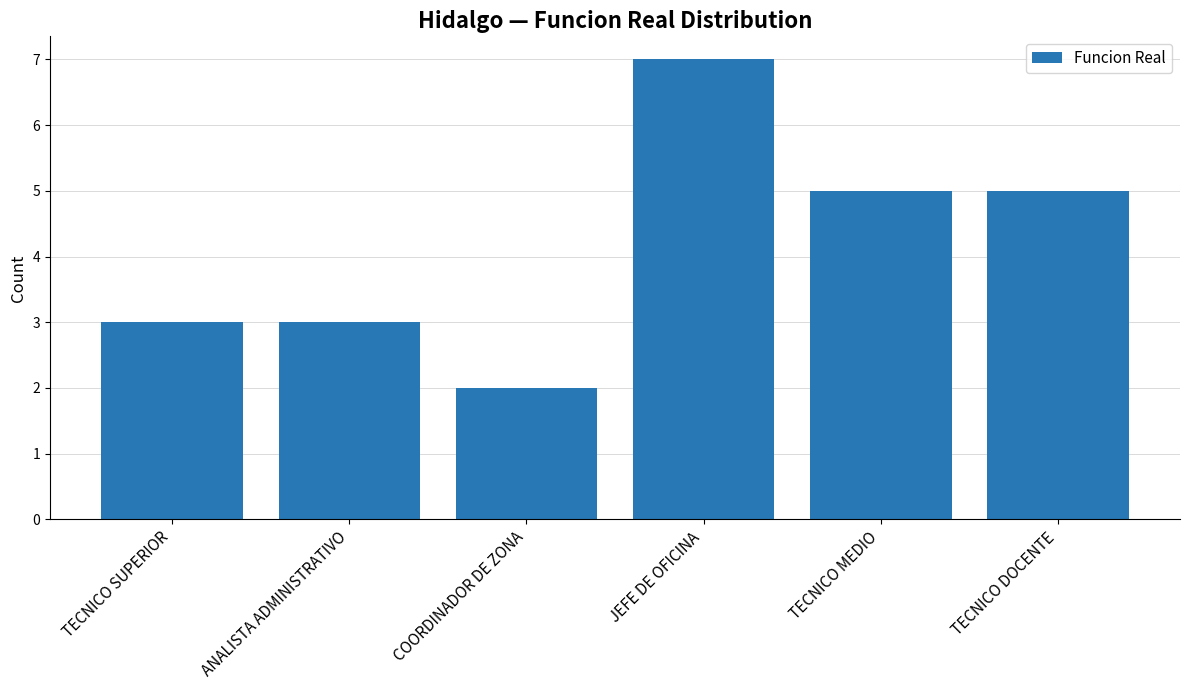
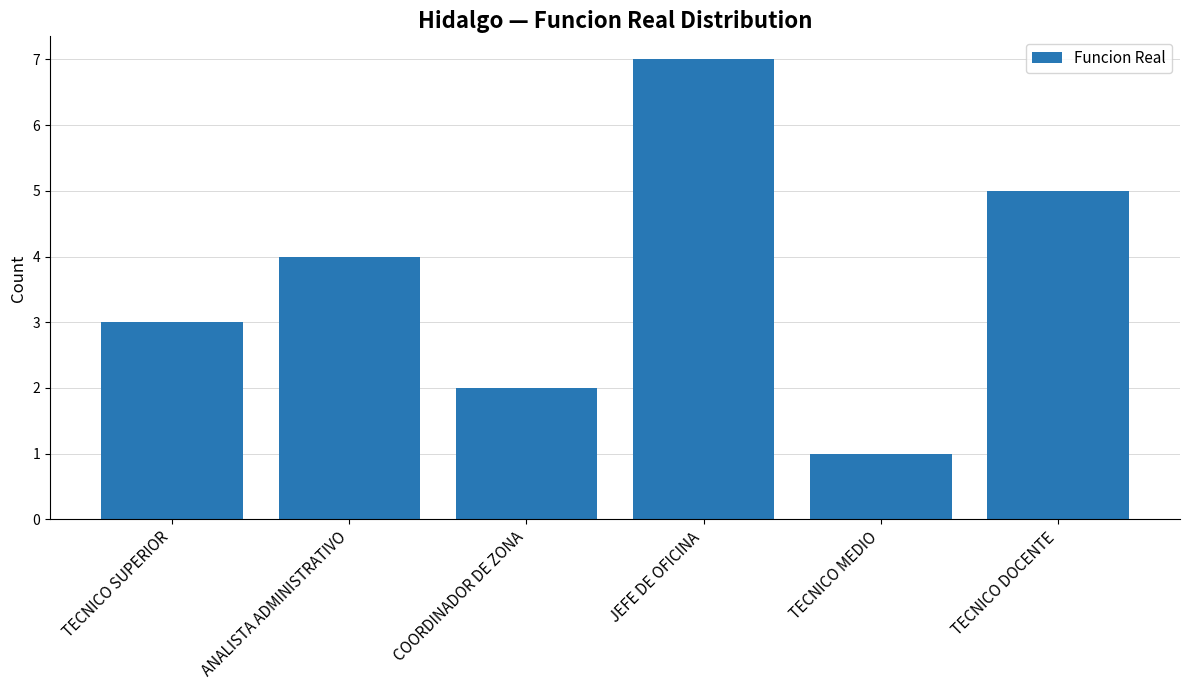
ANALISTA ADMINISTRATIVO: 3 -> 4
TECNICO MEDIO: 5 -> 1
